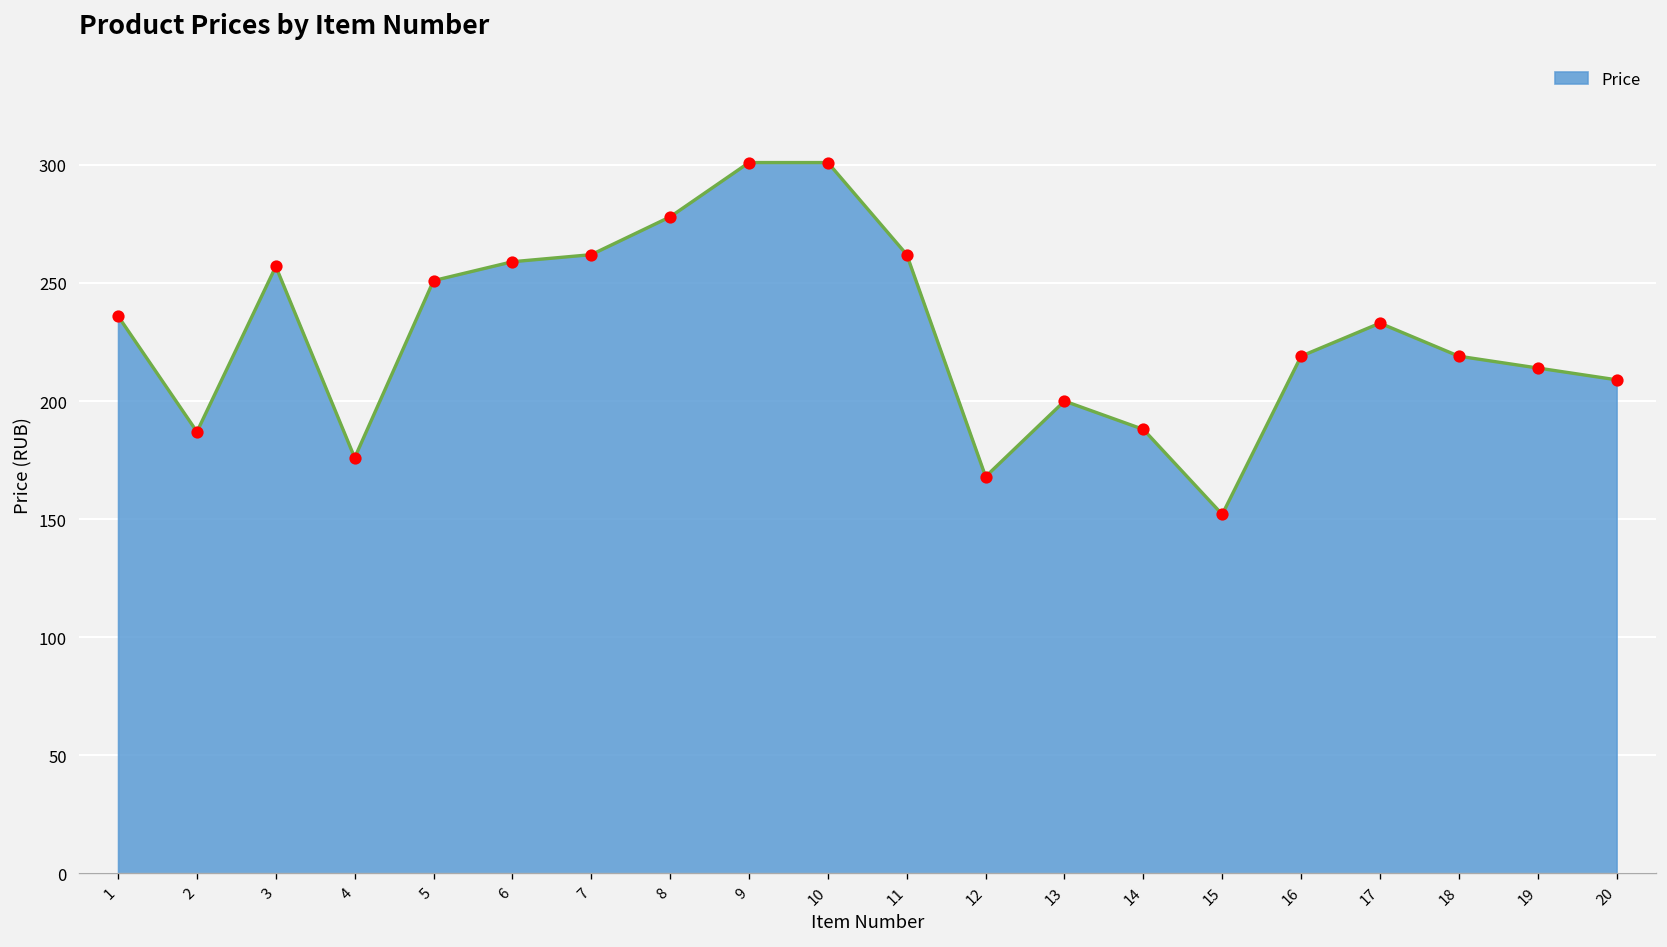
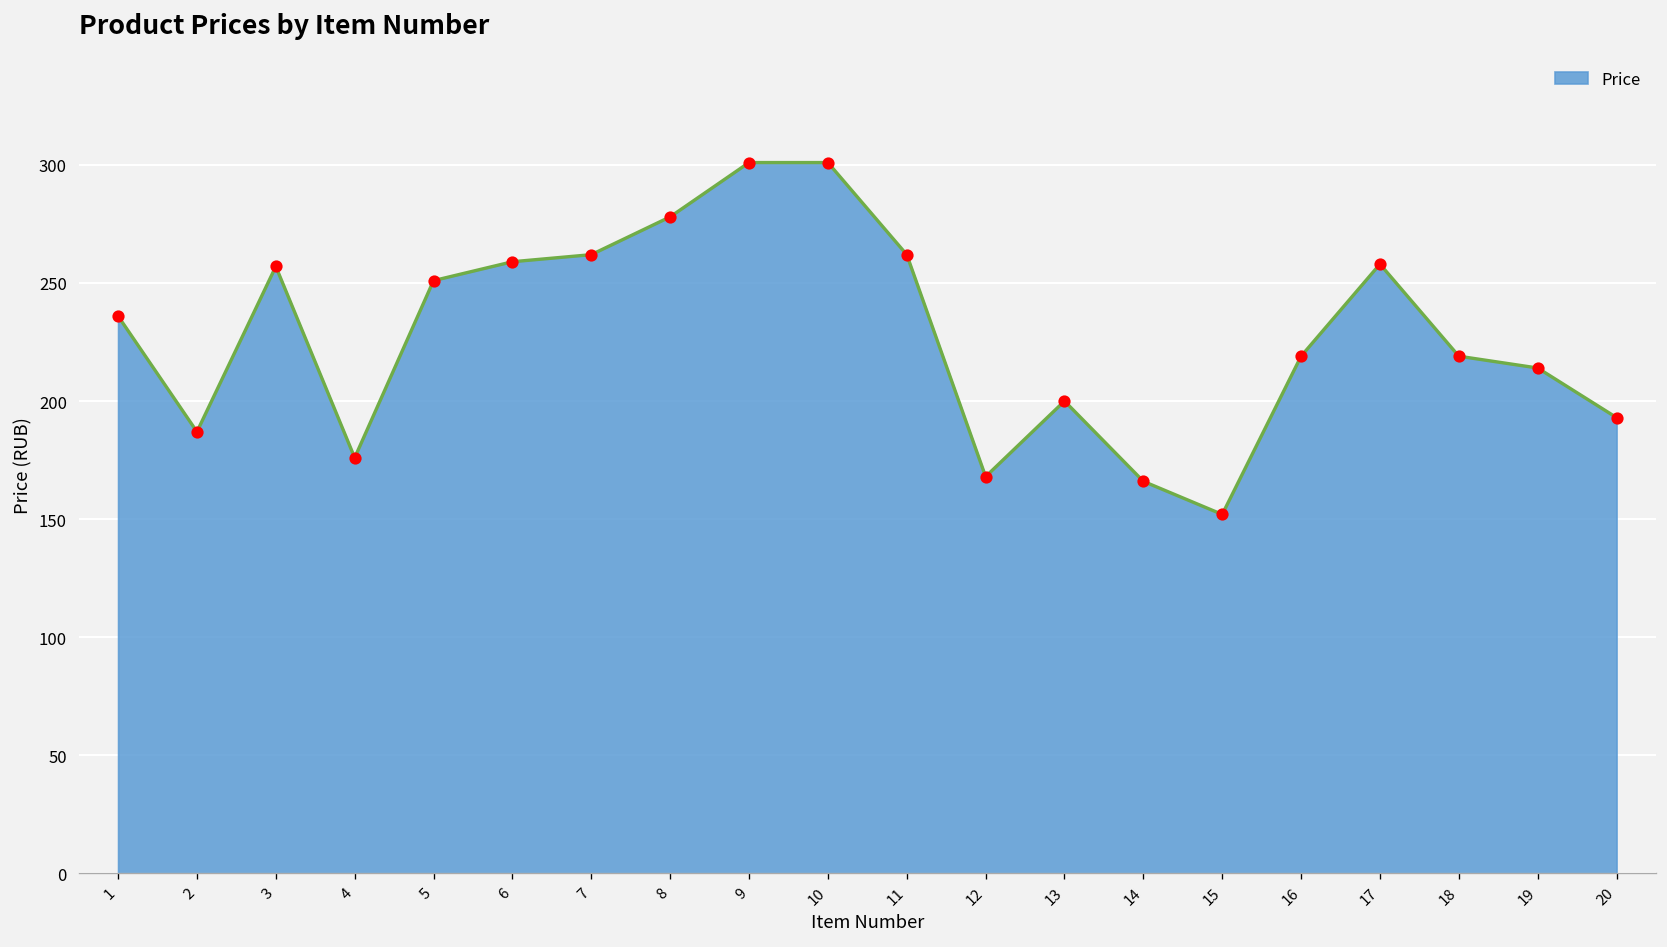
14: 188 -> 166
17: 233 -> 258
20: 209 -> 193
